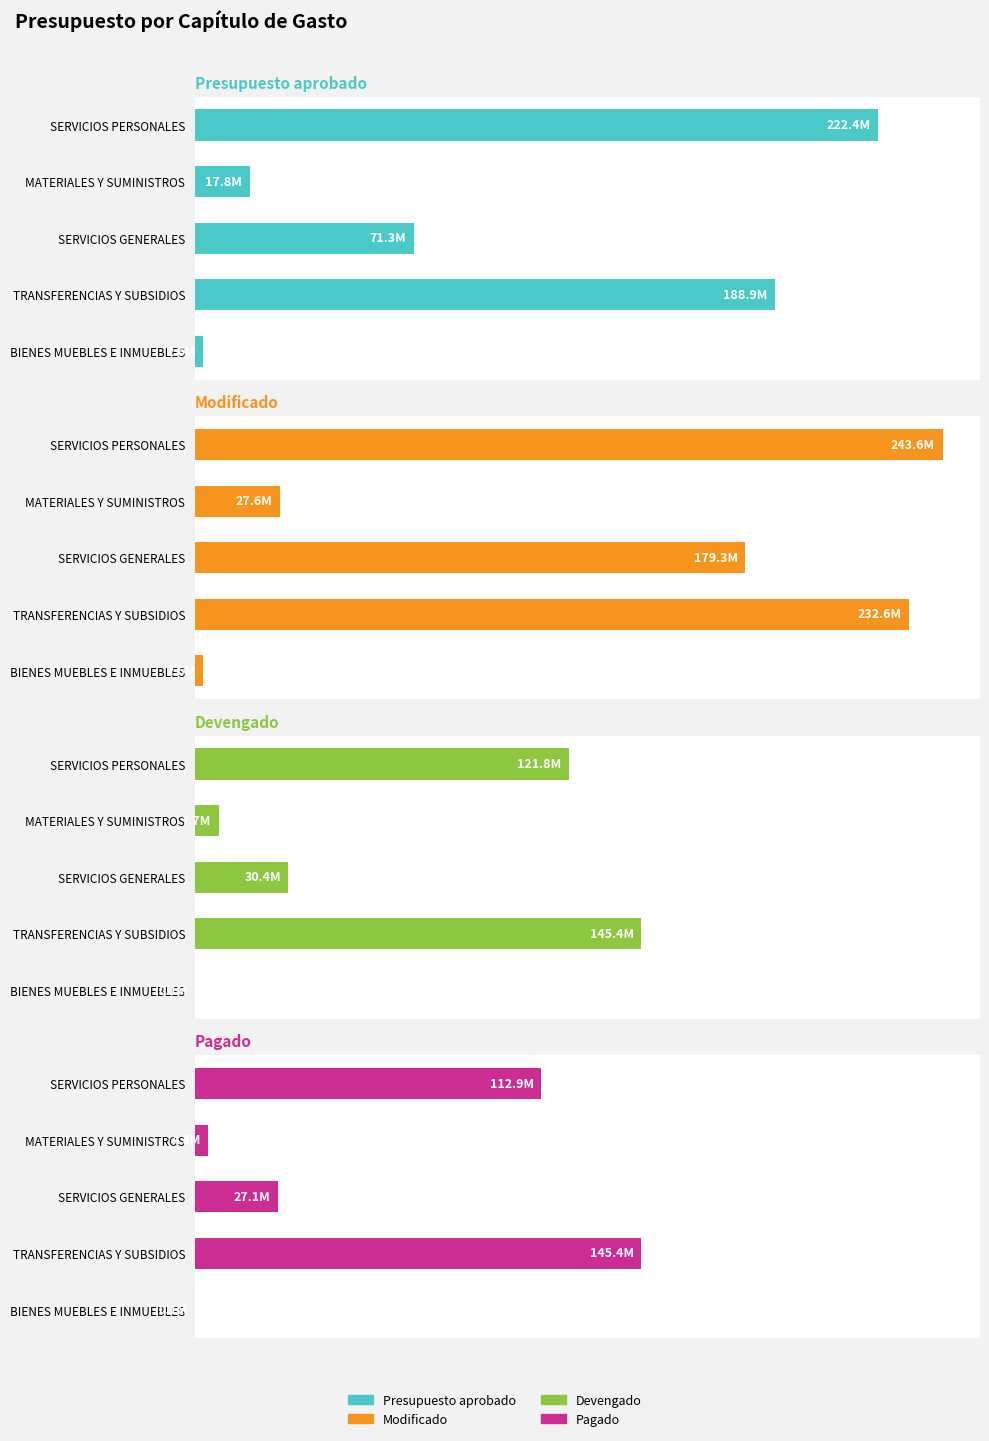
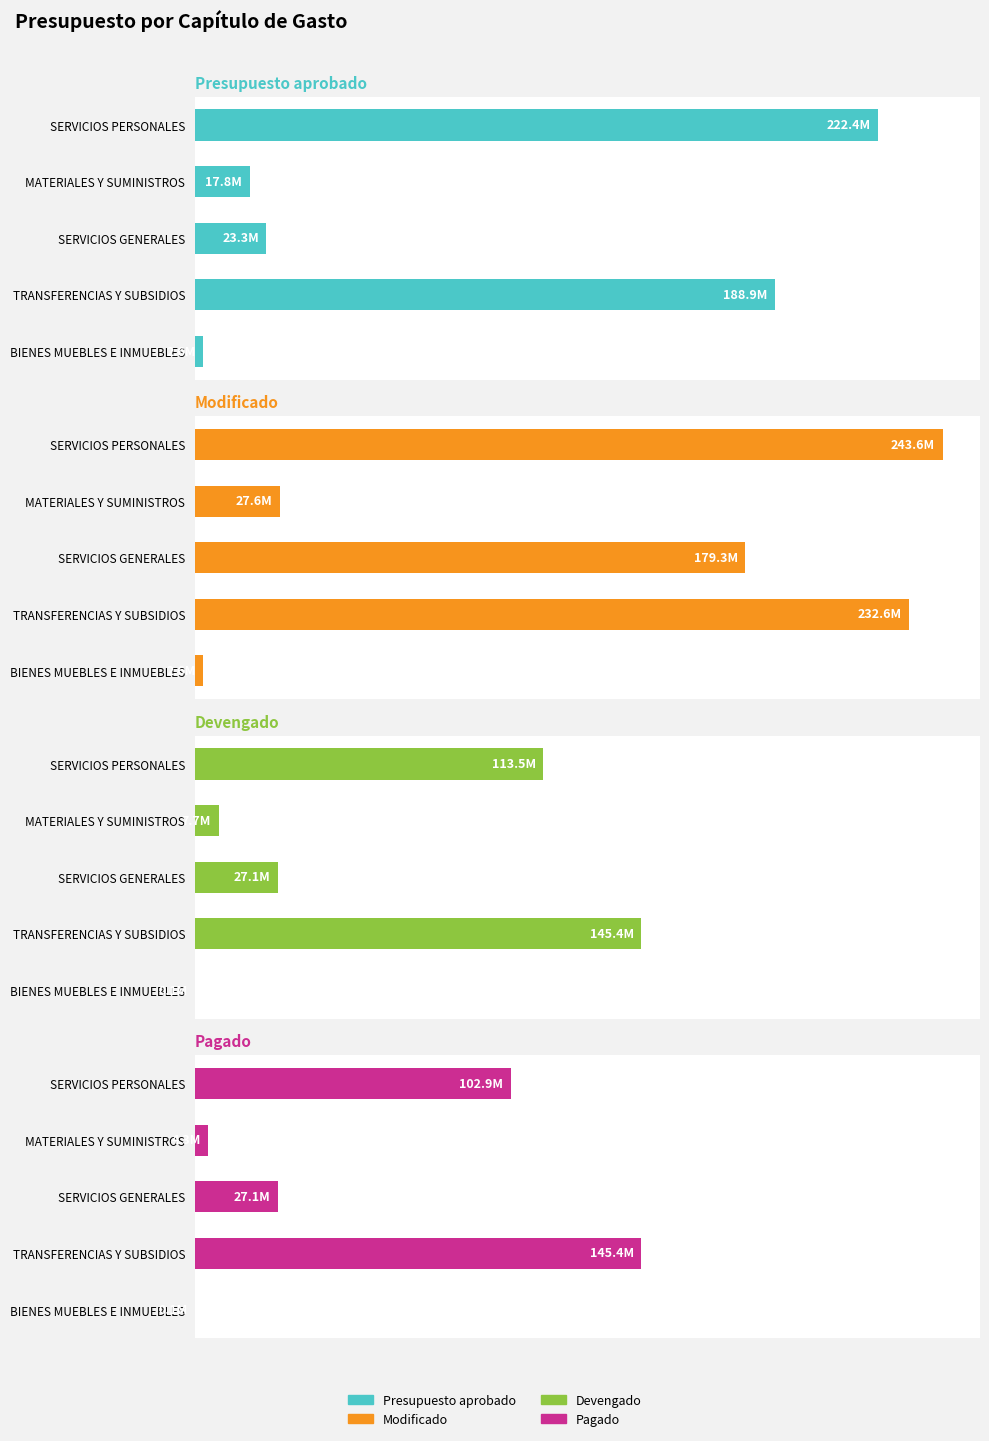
Presupuesto aprobado, SERVICIOS GENERALES: 71.3M -> 23.3M
Devengado, SERVICIOS PERSONALES: 121.8M -> 113.5M
Devengado, SERVICIOS GENERALES: 30.4M -> 27.1M
Pagado, SERVICIOS PERSONALES: 112.9M -> 102.9M
